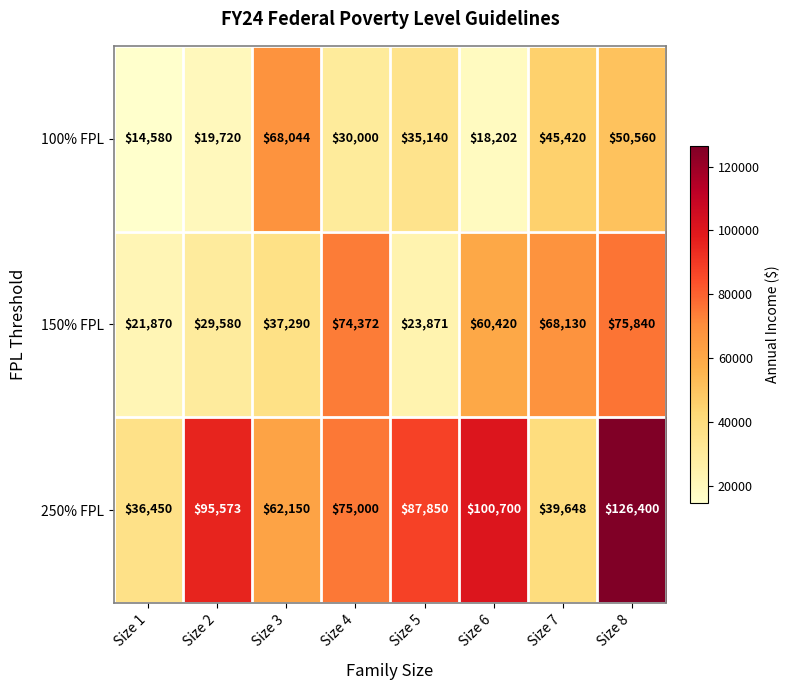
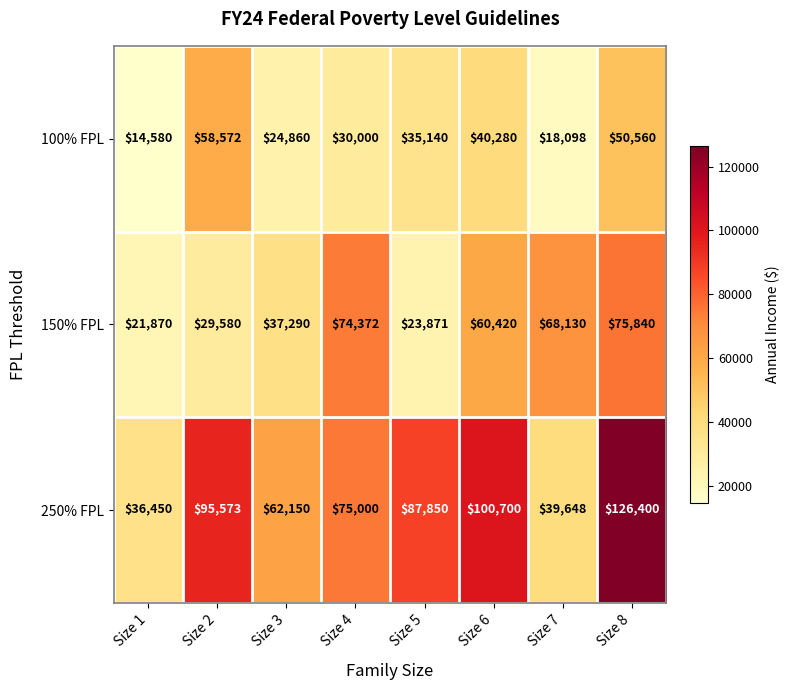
100% FPL, Size 2: $19,720 -> $58,572
100% FPL, Size 3: $68,044 -> $24,860
100% FPL, Size 6: $18,202 -> $40,280
100% FPL, Size 7: $45,420 -> $18,098
